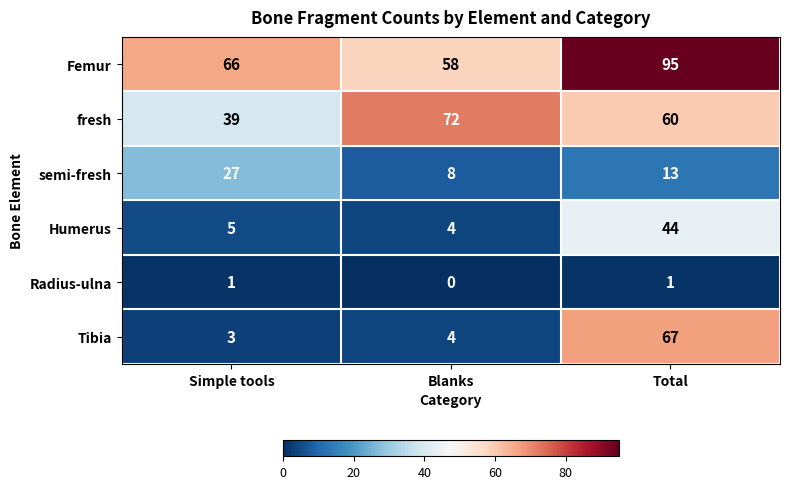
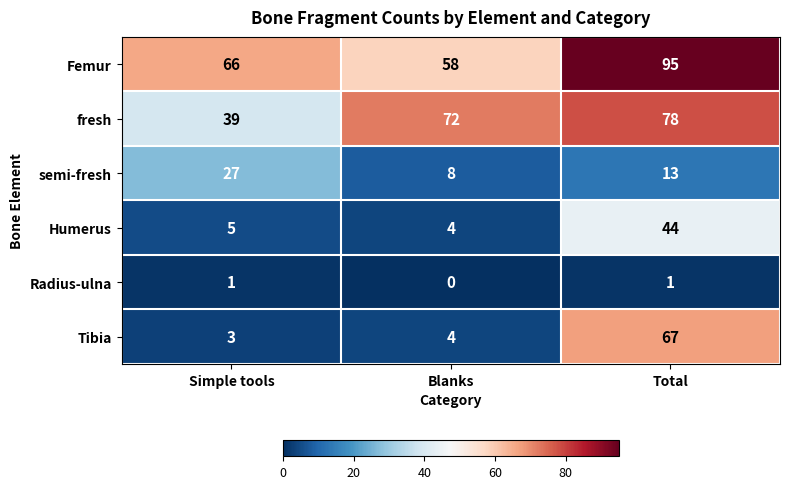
fresh, Total: 60 -> 78
